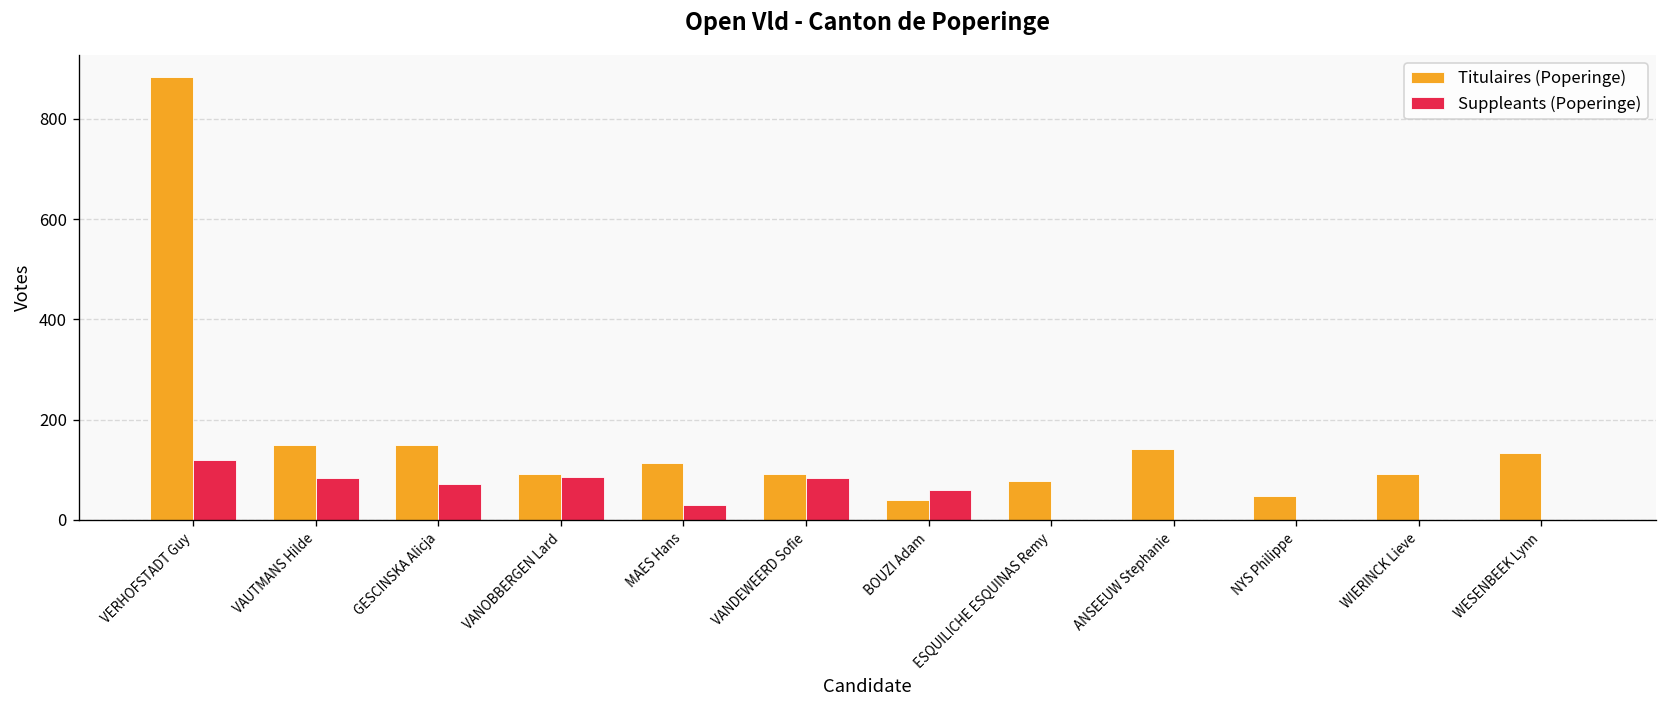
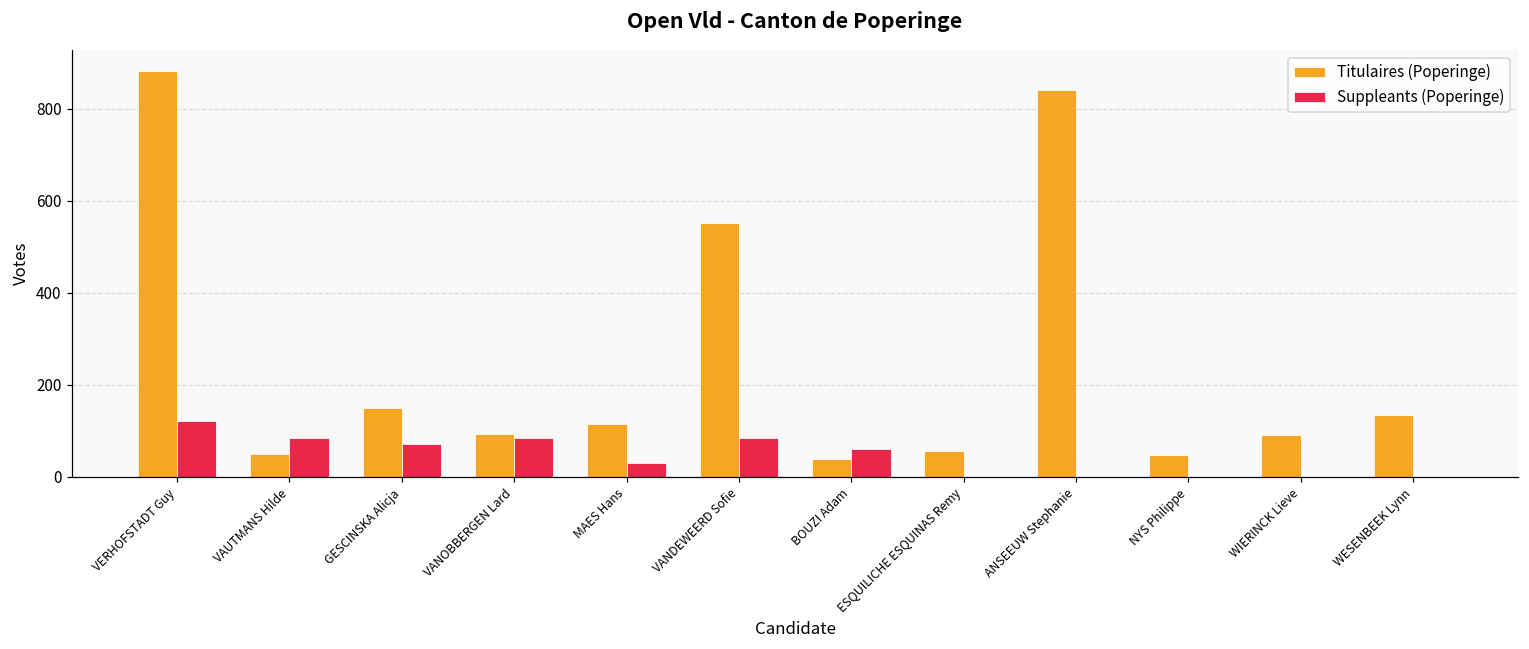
Titulaires (Poperinge), VAUTMANS Hilde: 150 -> 50
Titulaires (Poperinge), VANDEWEERD Sofie: 90 -> 550
Titulaires (Poperinge), ESQUILICHE ESQUINAS Remy: 80 -> 60
Titulaires (Poperinge), ANSEEUW Stephanie: 140 -> 840
